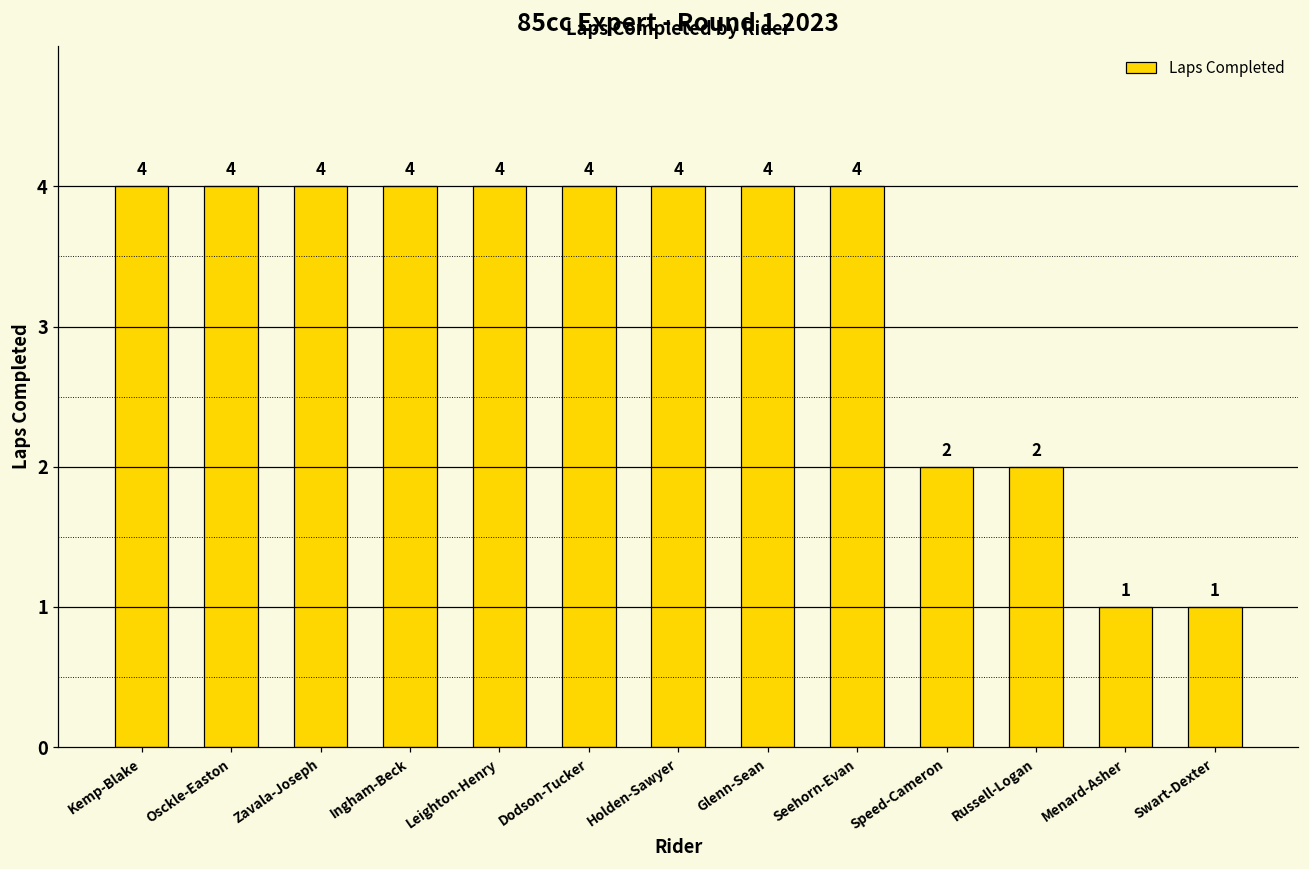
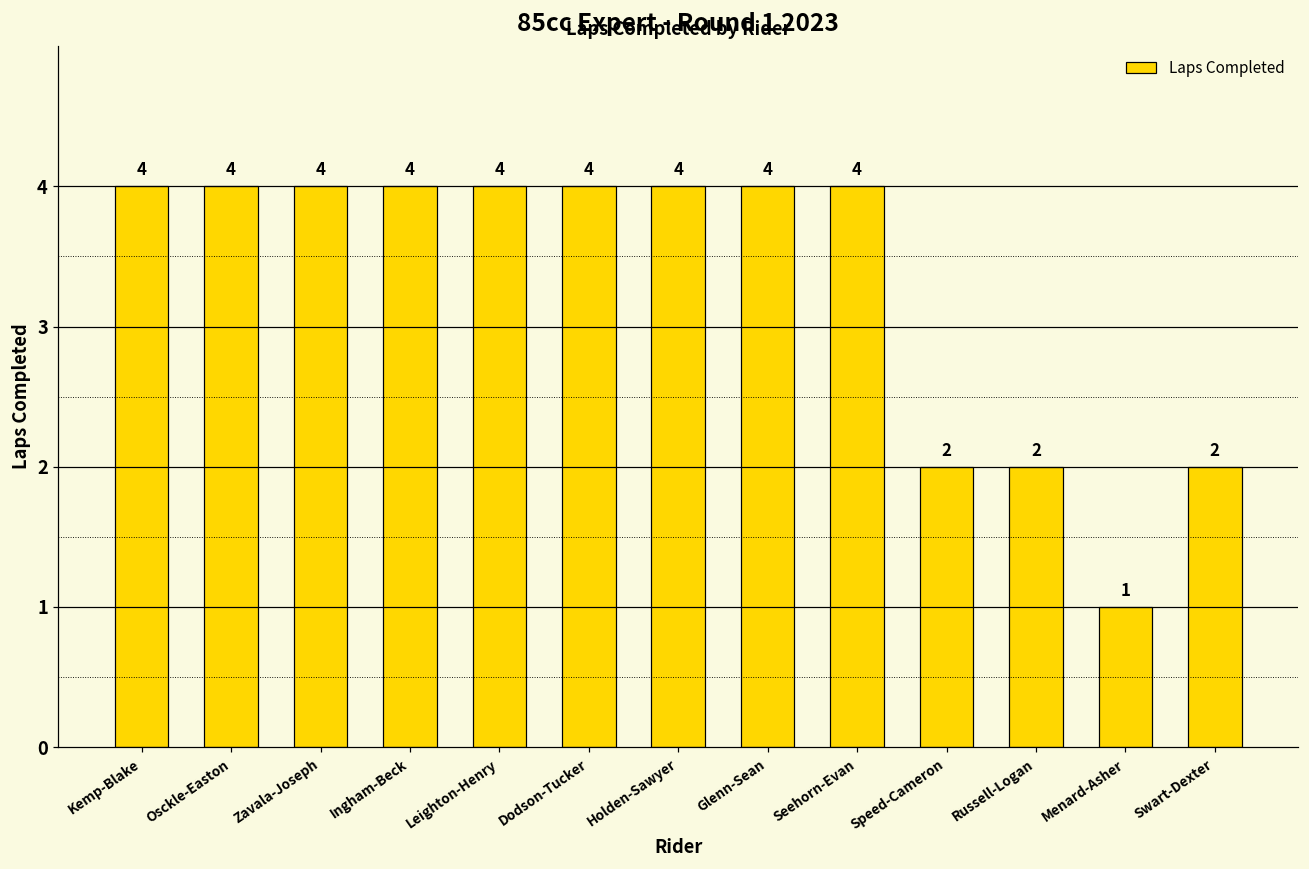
Swart-Dexter: 1 -> 2
